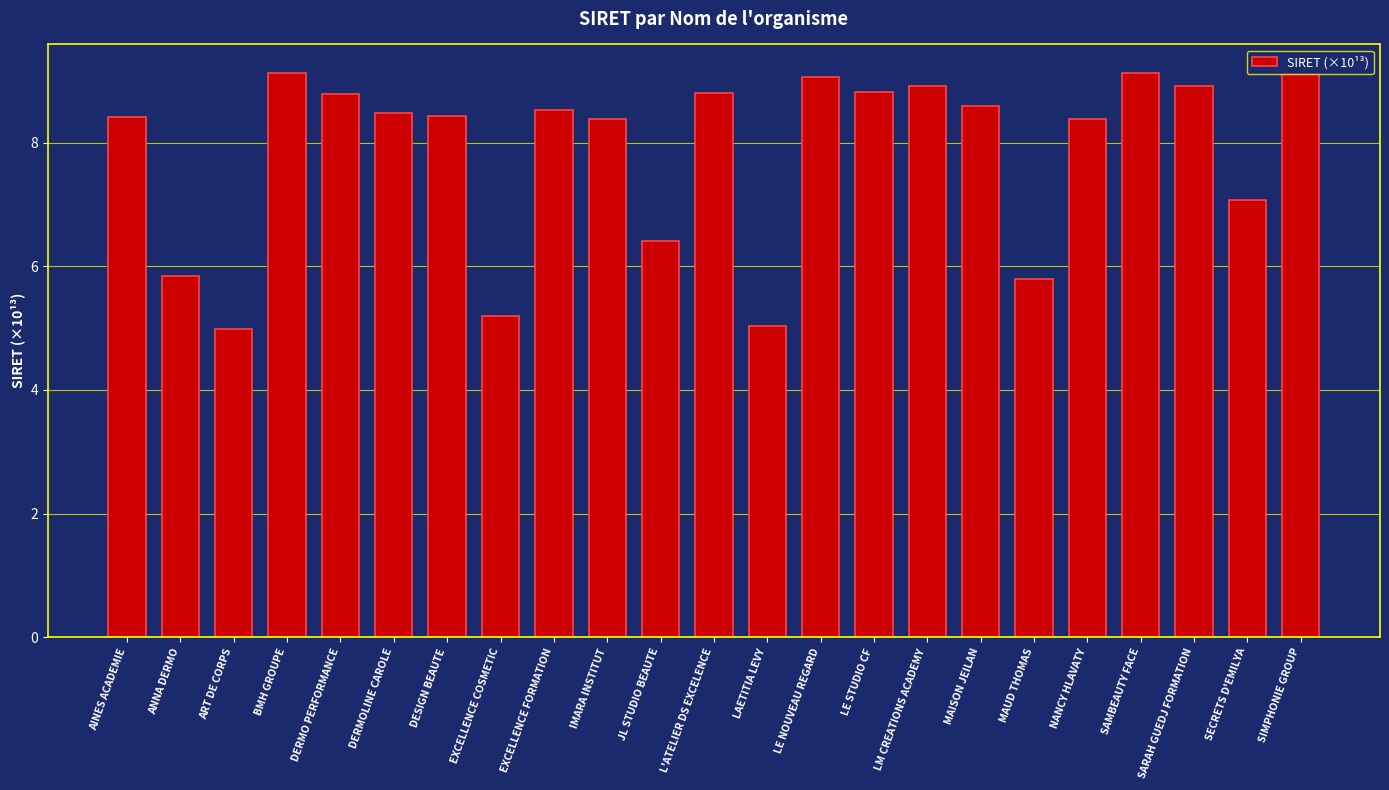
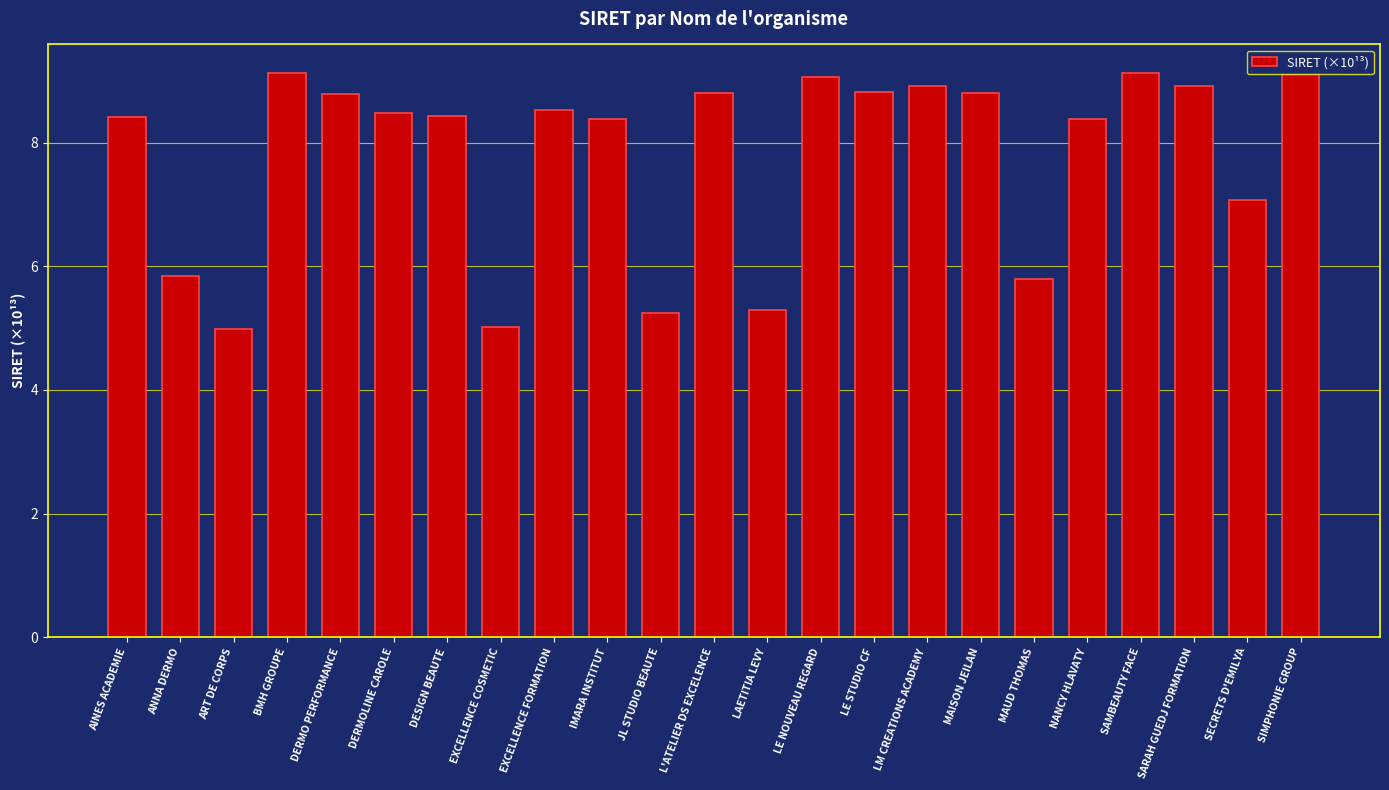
EXCELLENCE COSMETIC: 5.2 -> 5.0
JL STUDIO BEAUTE: 6.4 -> 5.2
LAETITIA LEVY: 5.0 -> 5.3
MAISON JEILAN: 8.6 -> 8.8
